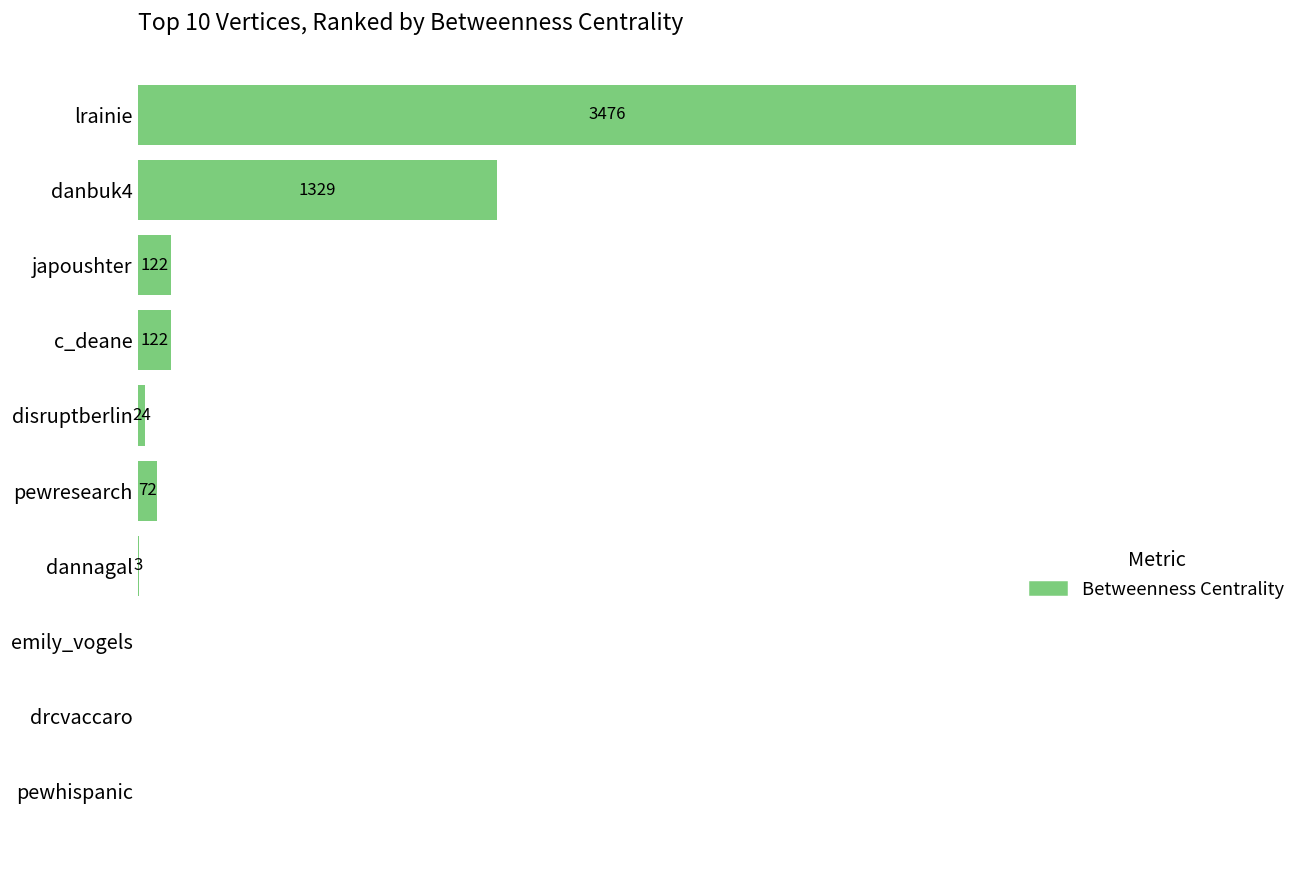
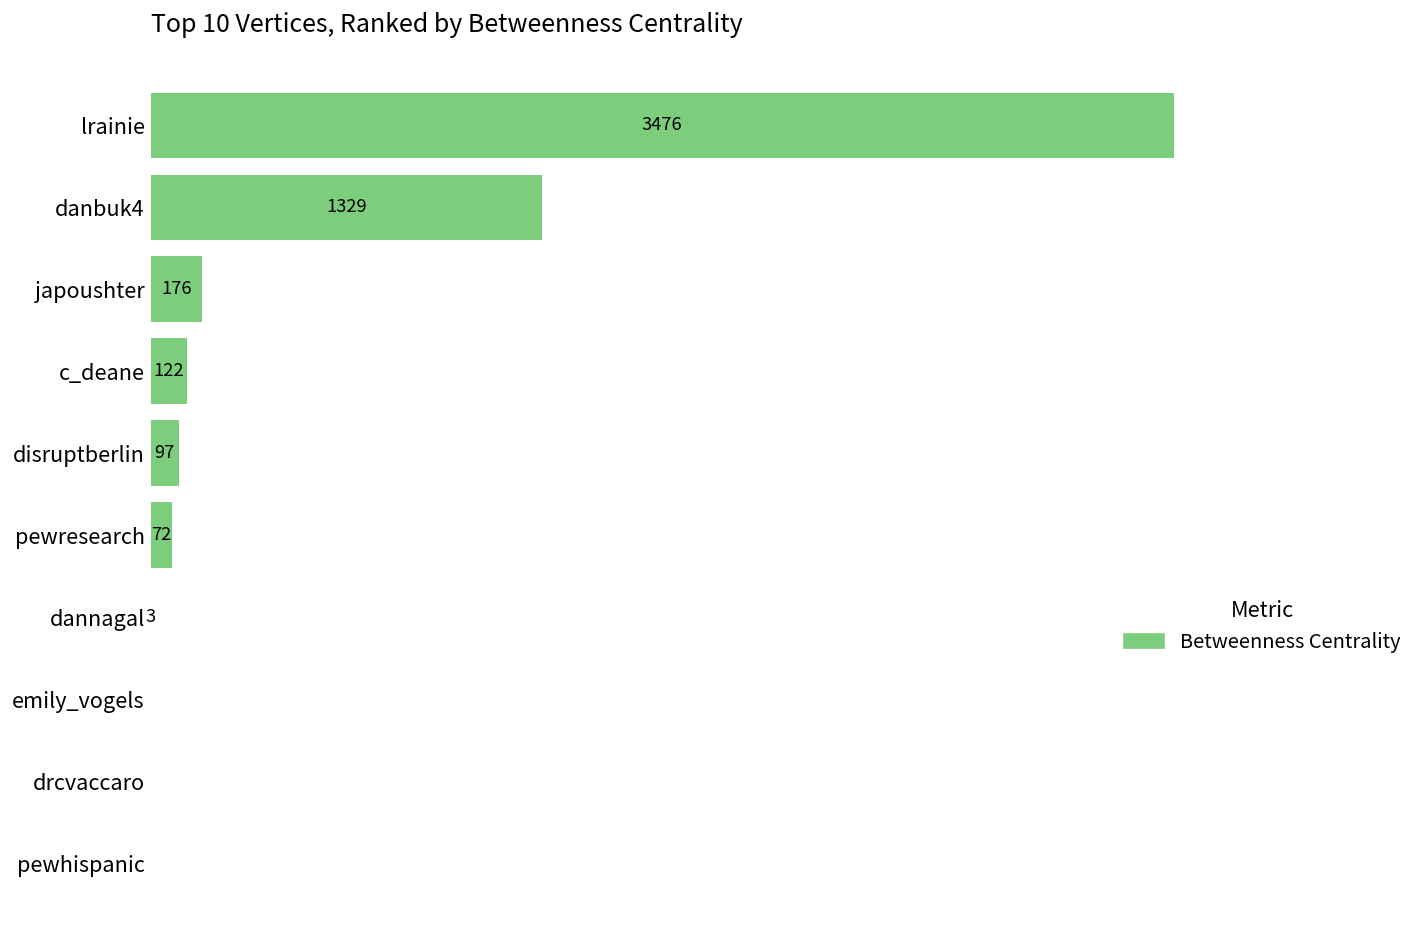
japoushter: 122 -> 176
disruptberlin: 24 -> 97
